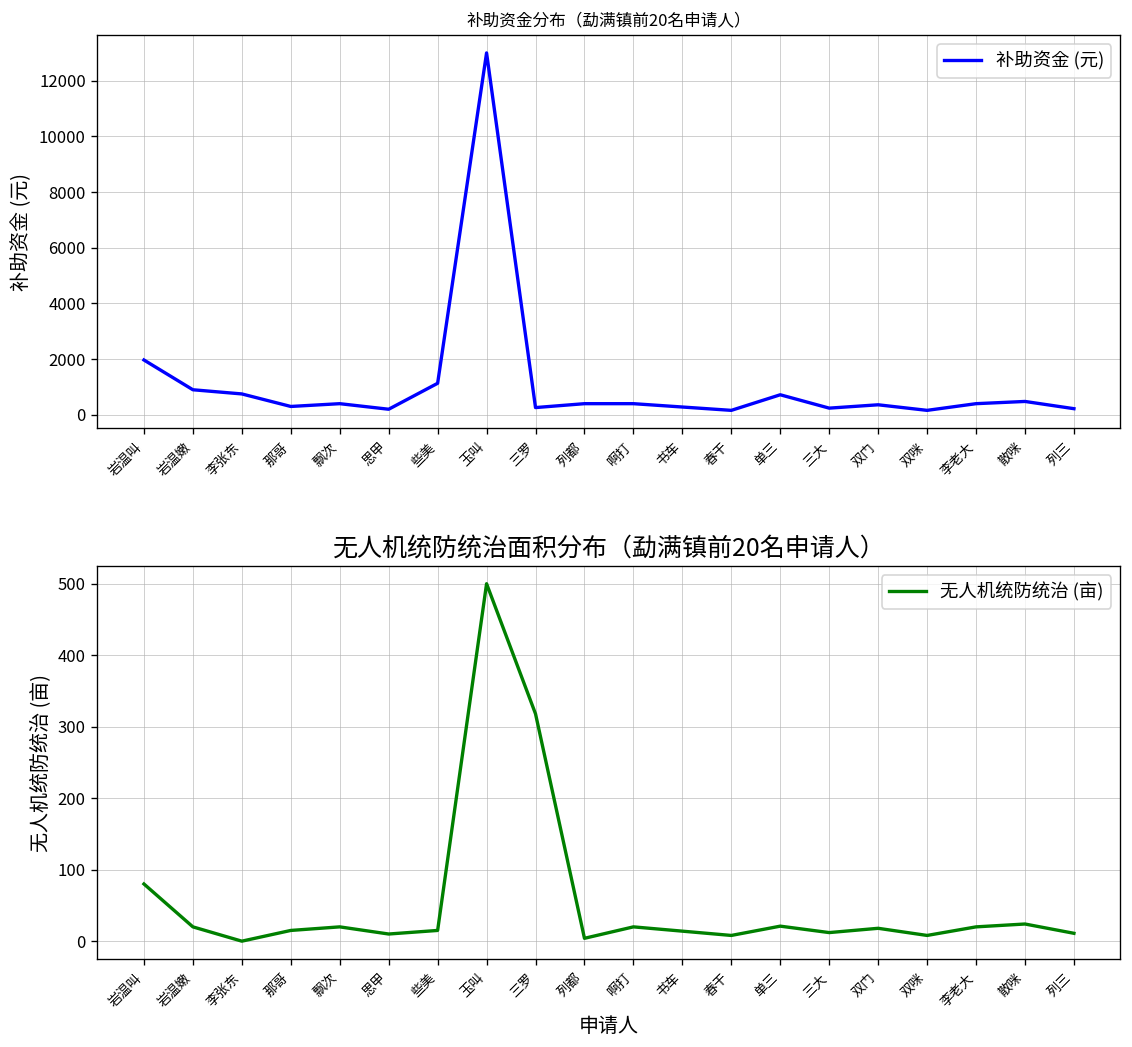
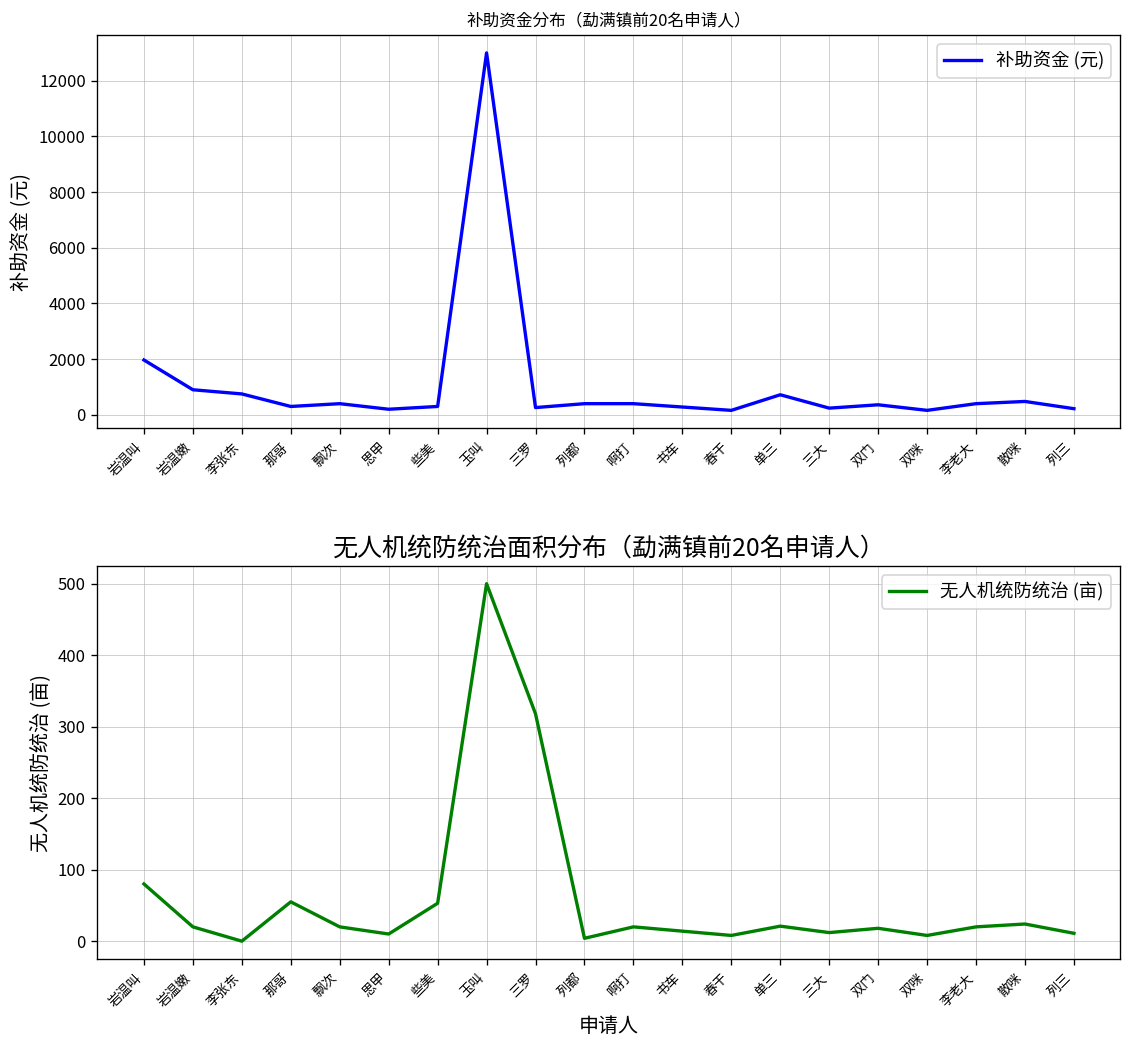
补助资金分布（勐满镇前20名申请人）, 些美: 1100 -> 300
无人机统防统治面积分布（勐满镇前20名申请人）, 那哥: 20 -> 60
无人机统防统治面积分布（勐满镇前20名申请人）, 些美: 20 -> 50
